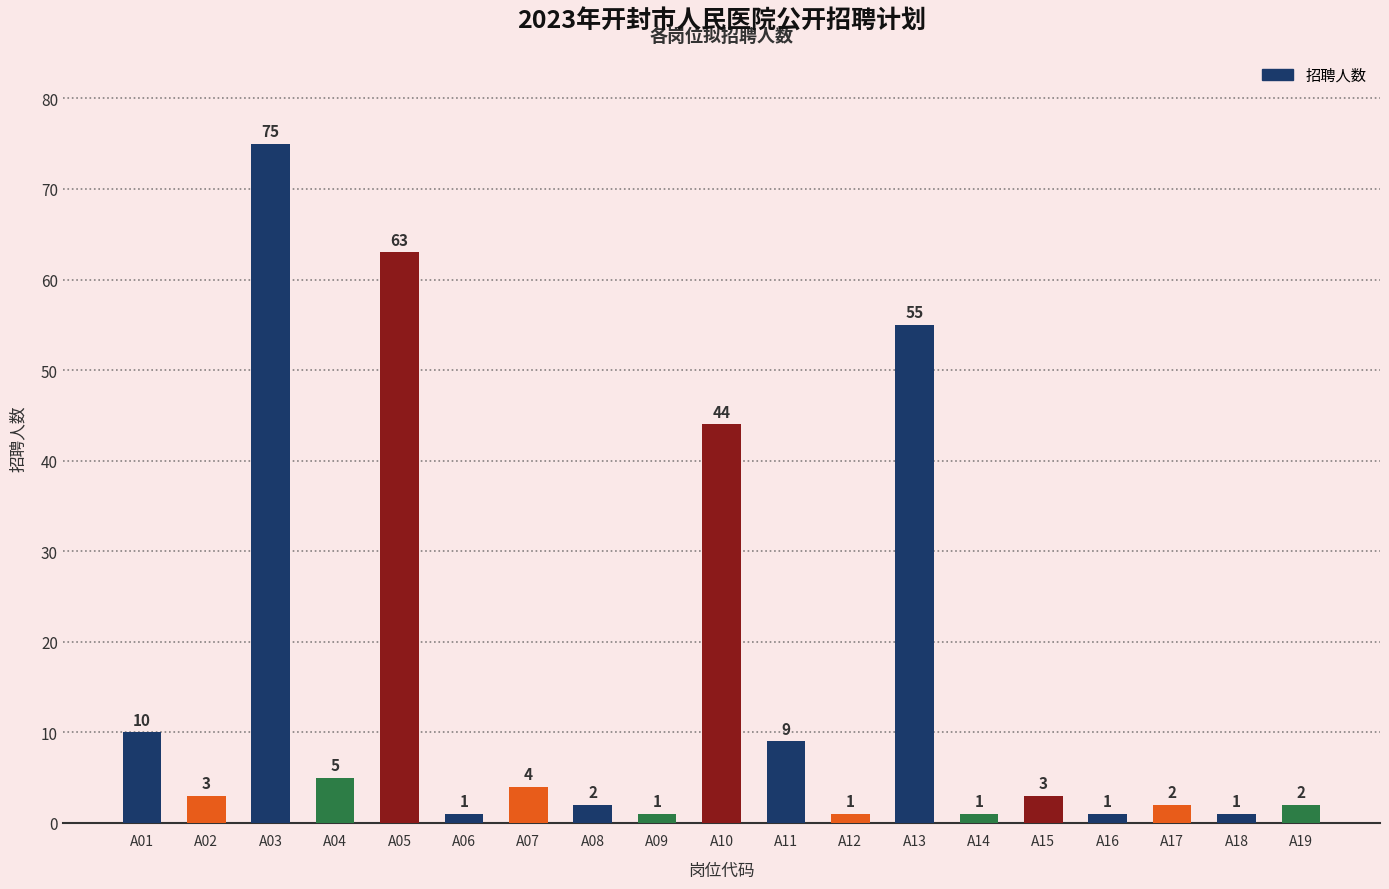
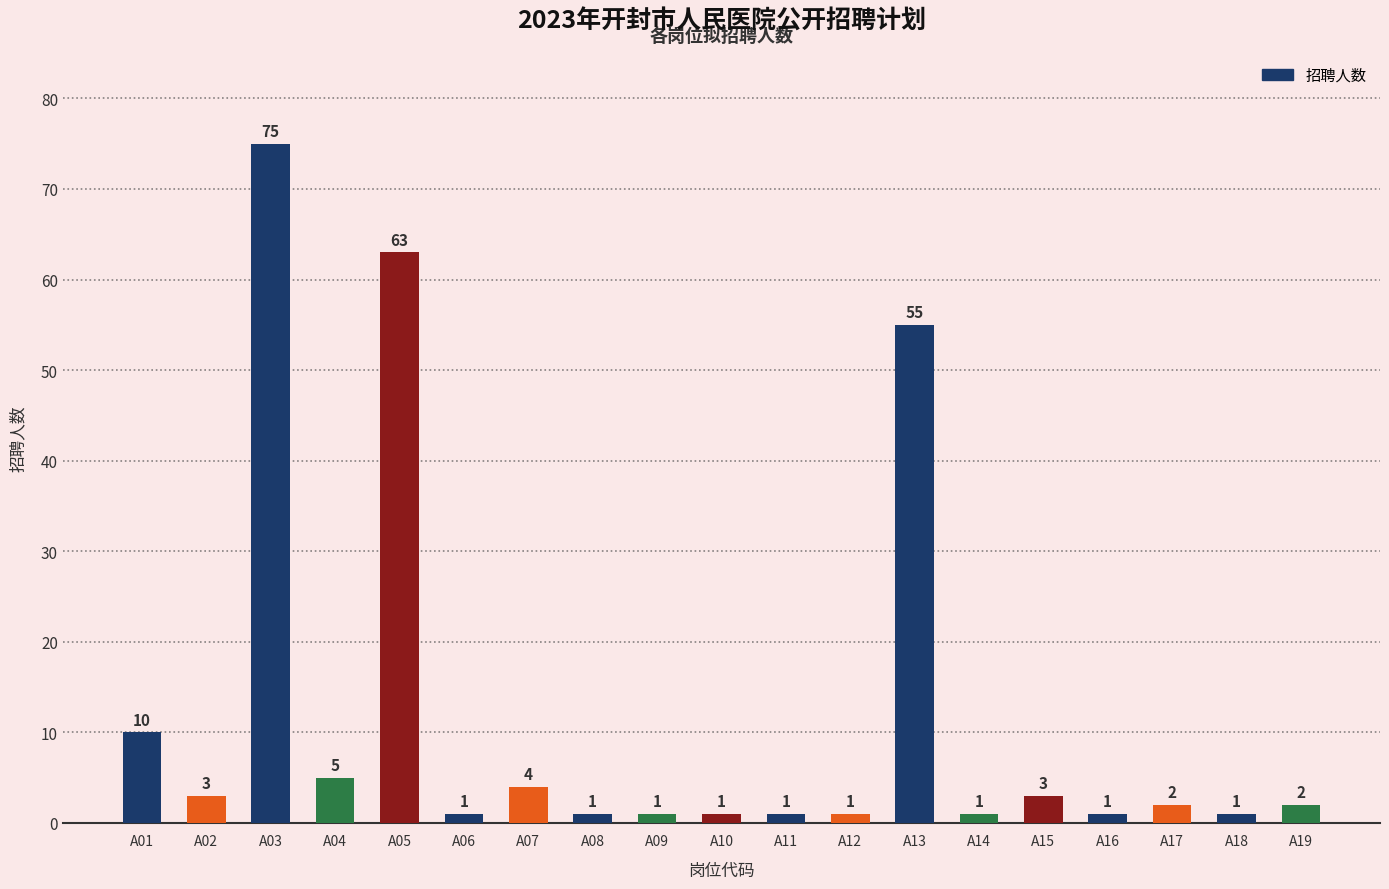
A08: 2 -> 1
A10: 44 -> 1
A11: 9 -> 1
